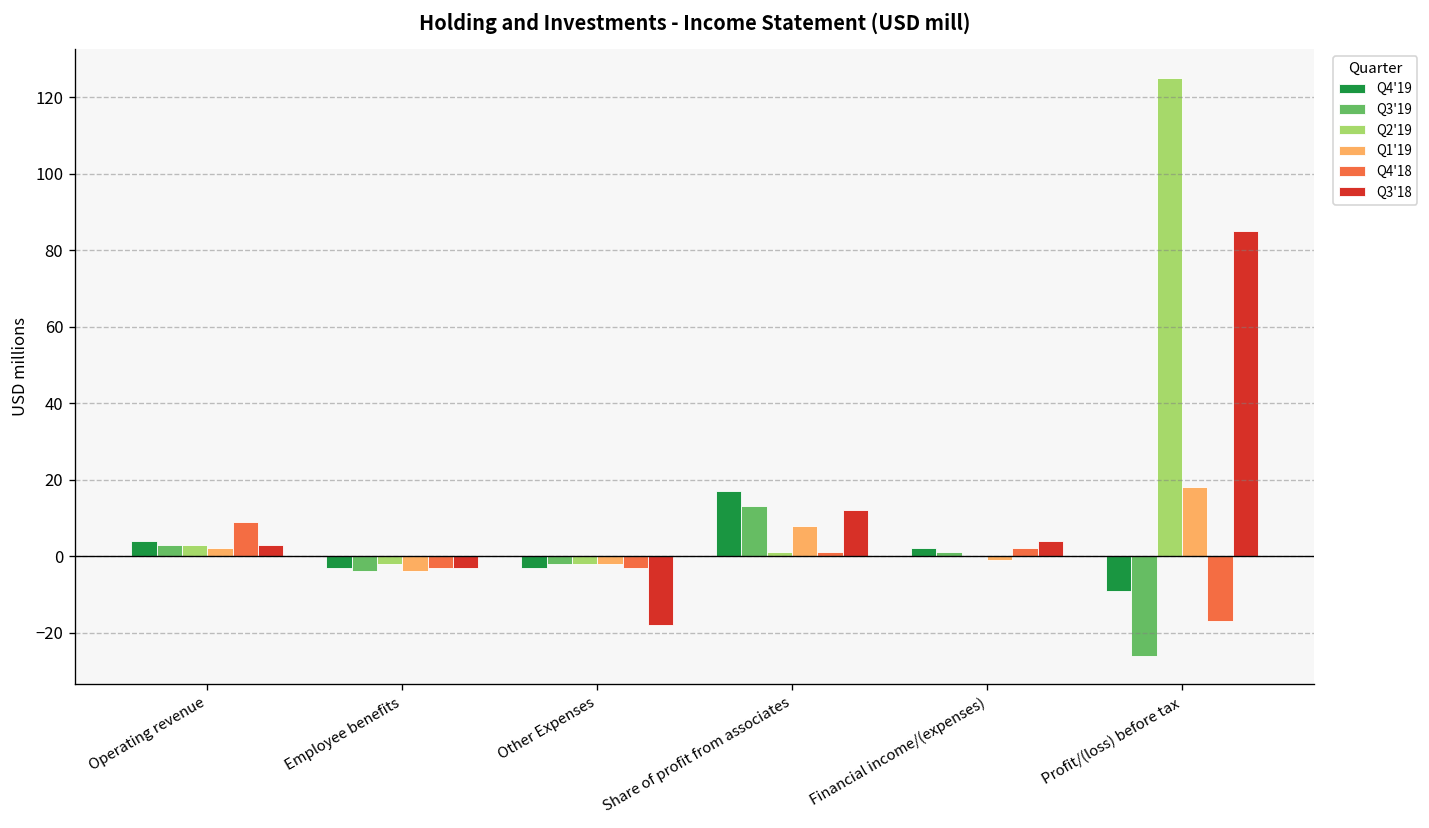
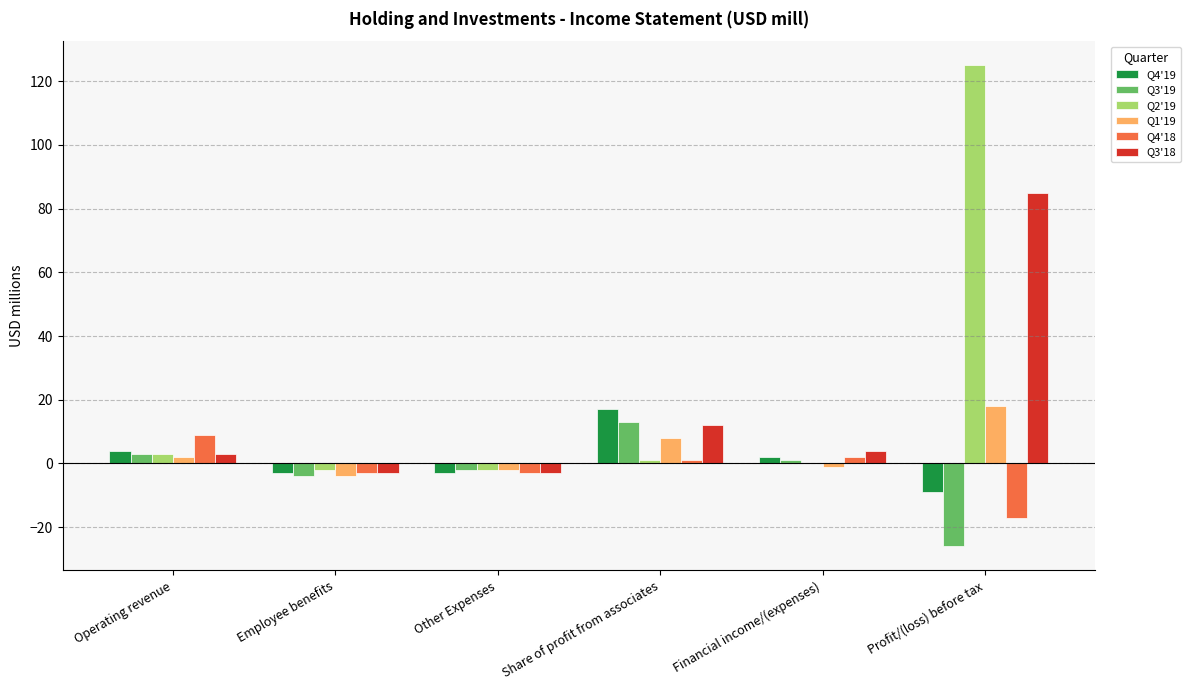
Q3'18, Other Expenses: -18 -> -3
